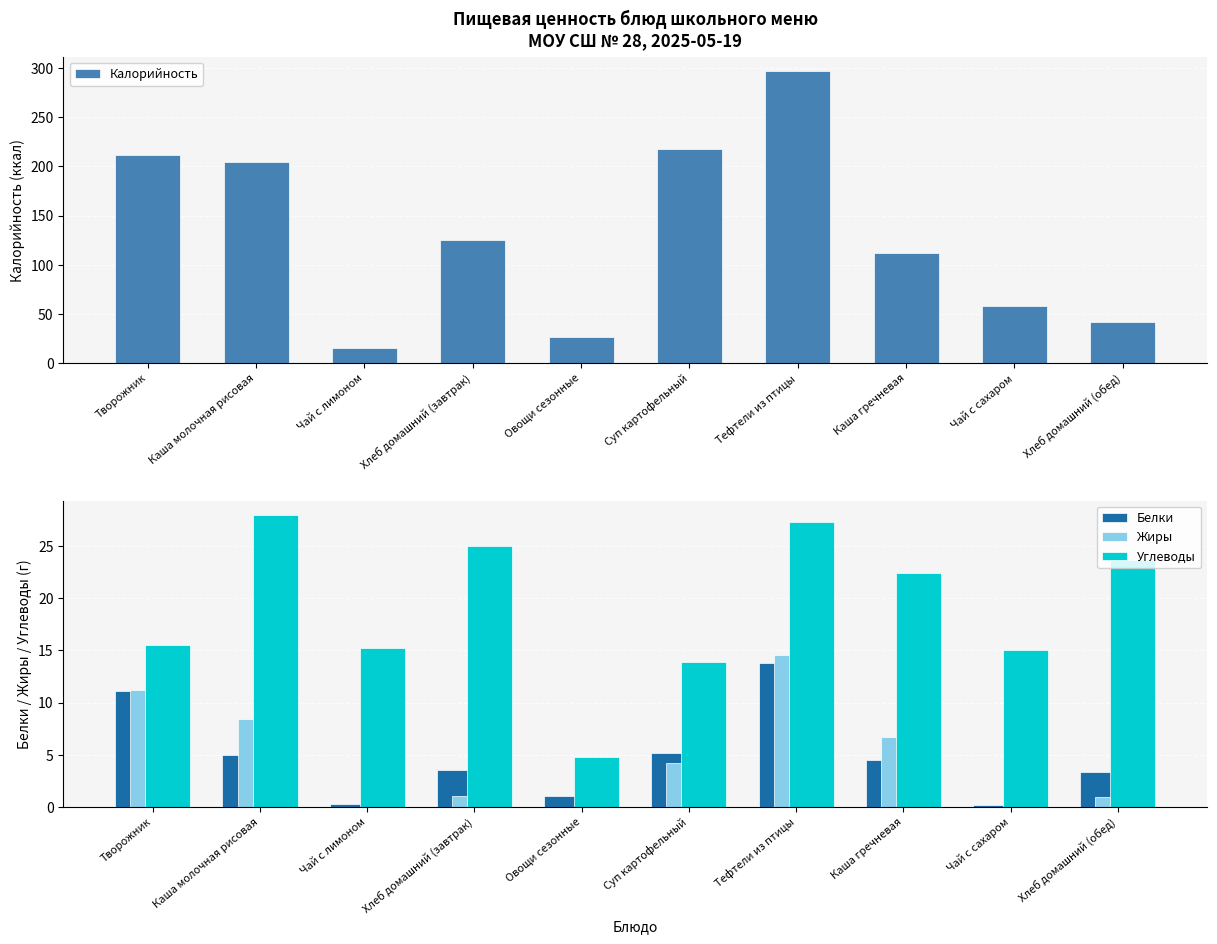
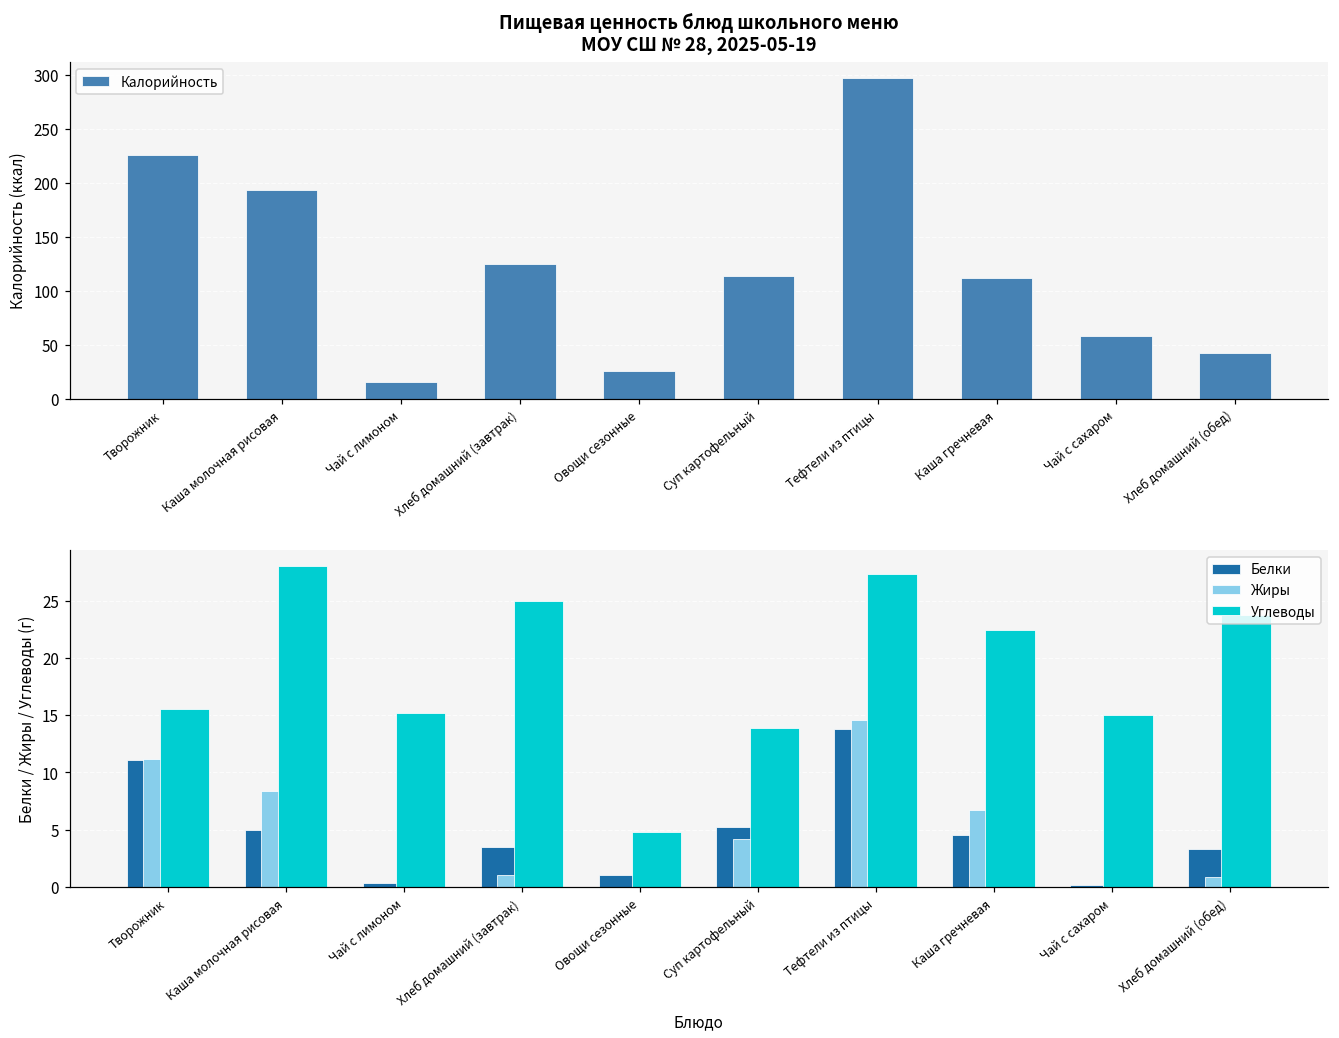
Пищевая ценность блюд школьного меню МОУ СШ № 28, 2025-05-19, Творожник: 210 -> 230
Пищевая ценность блюд школьного меню МОУ СШ № 28, 2025-05-19, Каша молочная рисовая: 210 -> 190
Пищевая ценность блюд школьного меню МОУ СШ № 28, 2025-05-19, Суп картофельный: 220 -> 110
